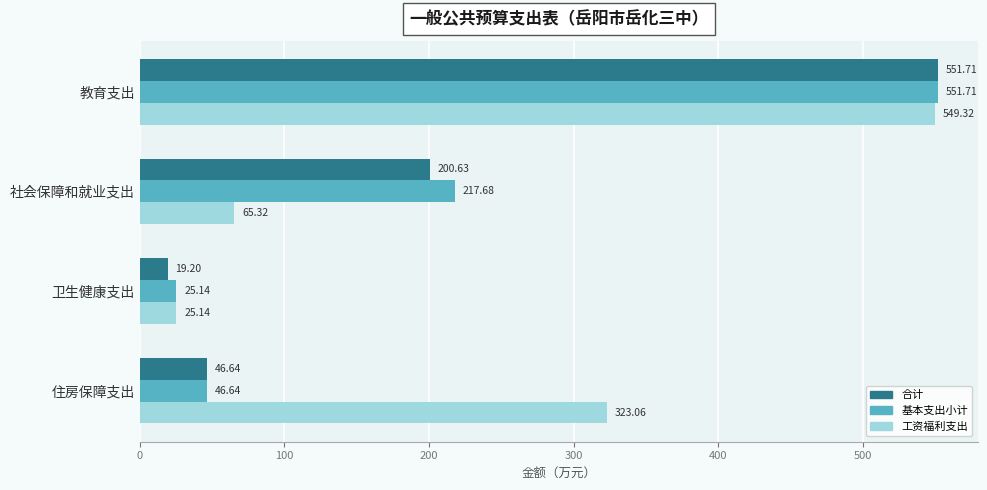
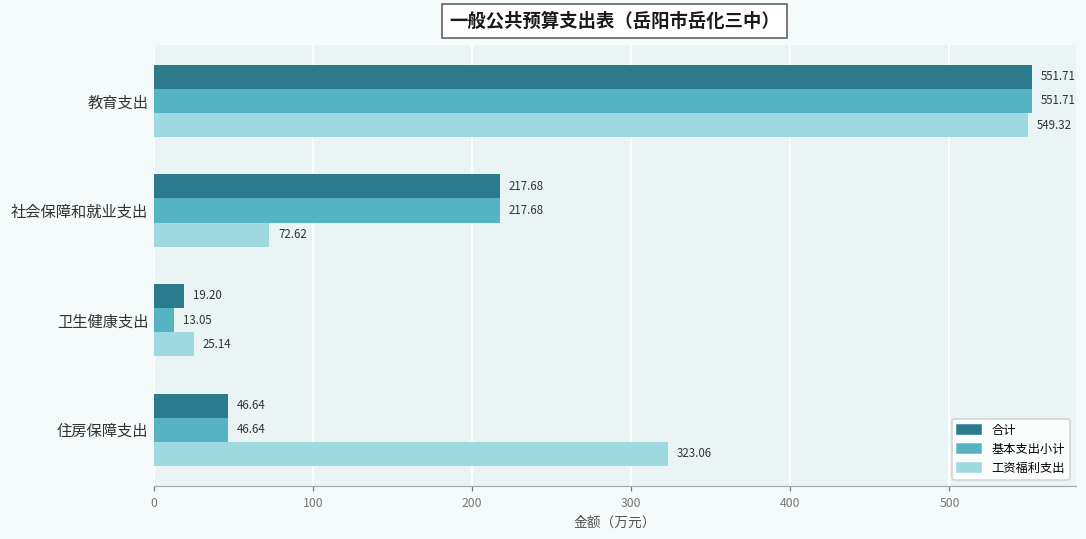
合计, 社会保障和就业支出: 200.63 -> 217.68
工资福利支出, 社会保障和就业支出: 65.32 -> 72.62
基本支出小计, 卫生健康支出: 25.14 -> 13.05
